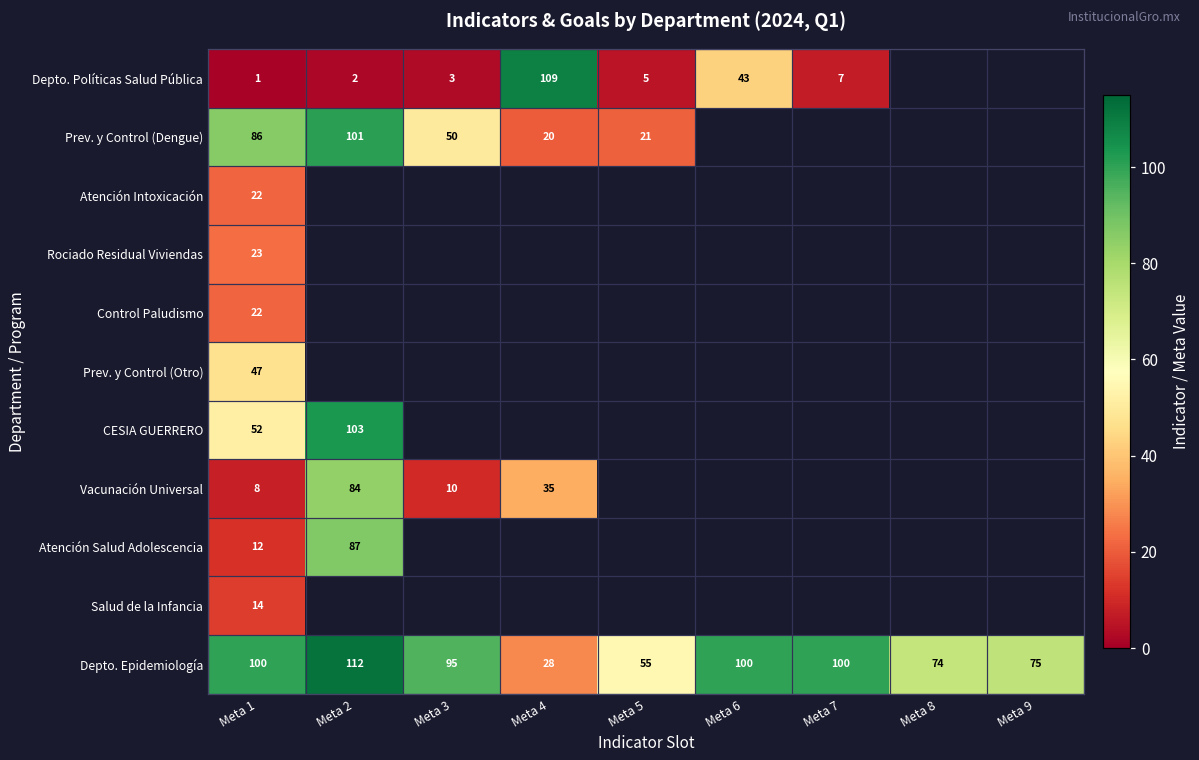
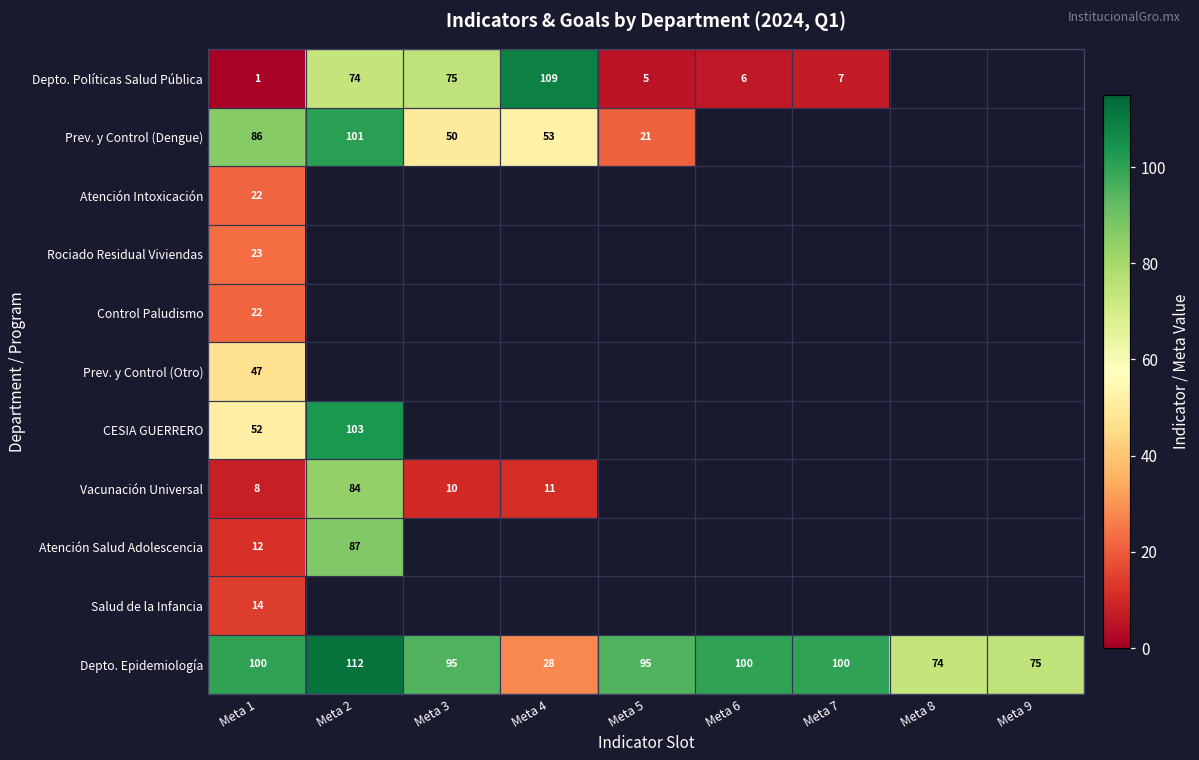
Depto. Políticas Salud Pública, Meta 2: 2 -> 74
Depto. Políticas Salud Pública, Meta 3: 3 -> 75
Depto. Políticas Salud Pública, Meta 6: 43 -> 6
Prev. y Control (Dengue), Meta 4: 20 -> 53
Vacunación Universal, Meta 4: 35 -> 11
Depto. Epidemiología, Meta 5: 55 -> 95
